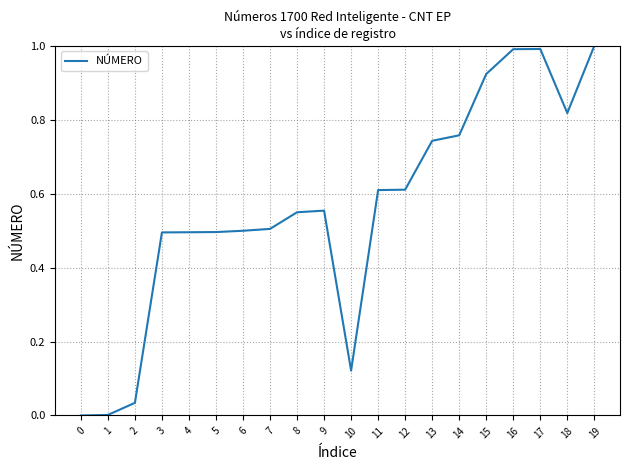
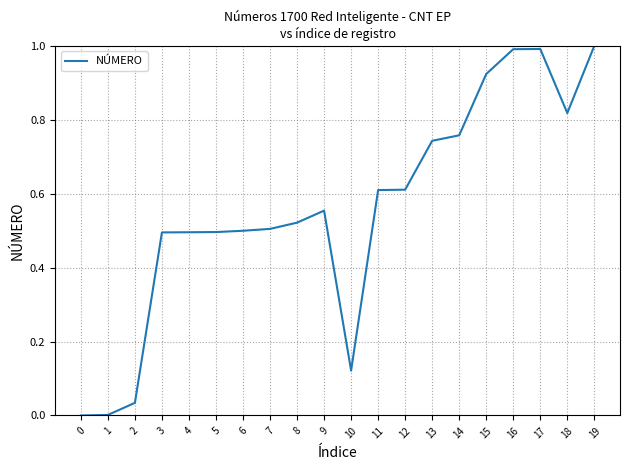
8: 0.55 -> 0.52
